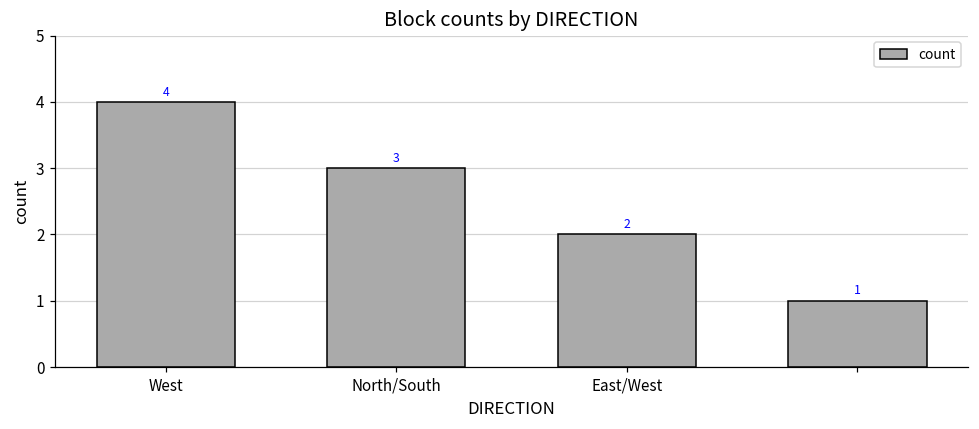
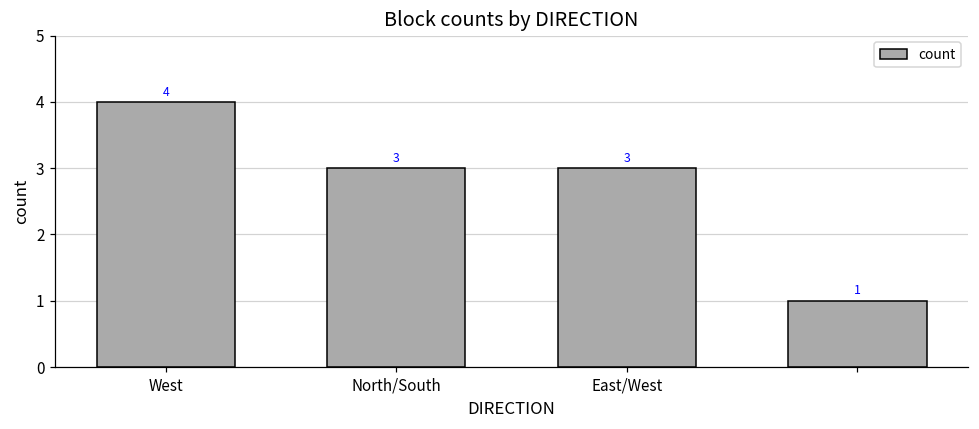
East/West: 2 -> 3
